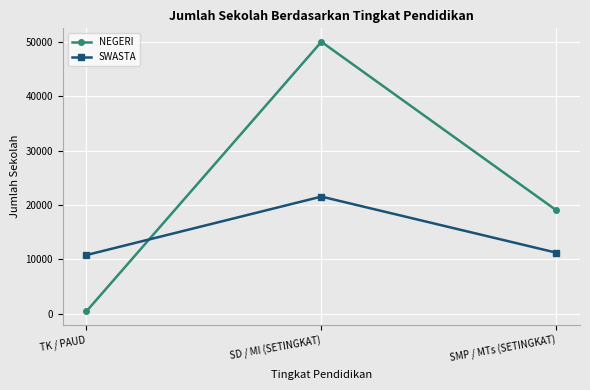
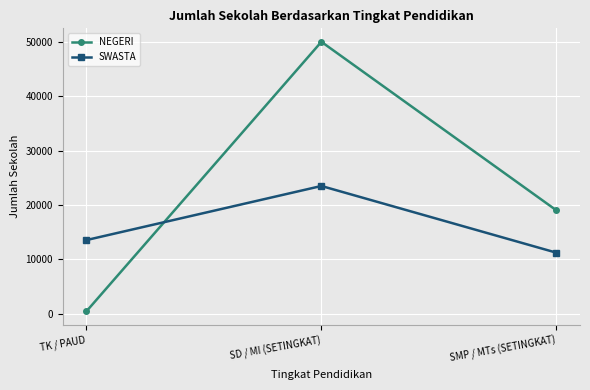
SWASTA, TK / PAUD: 11000 -> 14000
SWASTA, SD / MI (SETINGKAT): 22000 -> 23000
